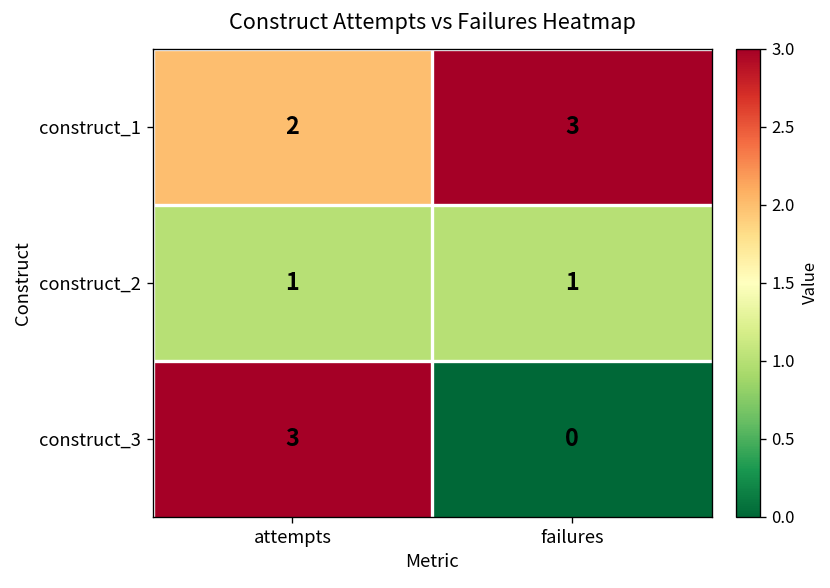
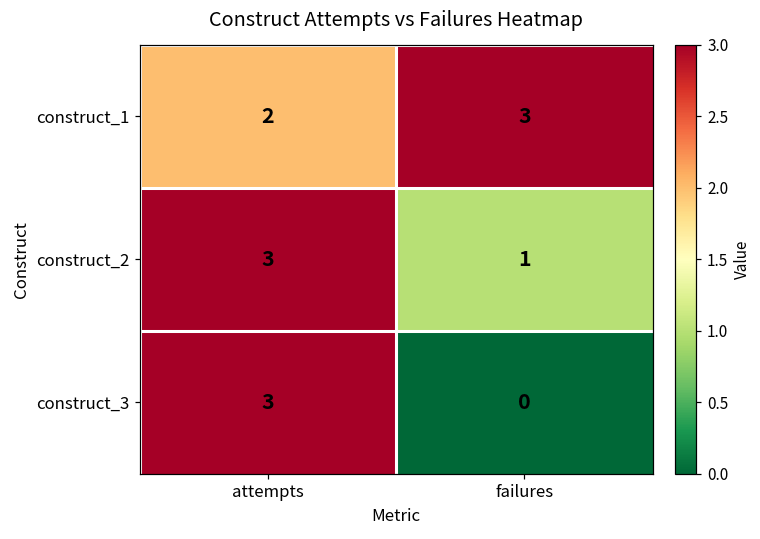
construct_2, attempts: 1 -> 3
